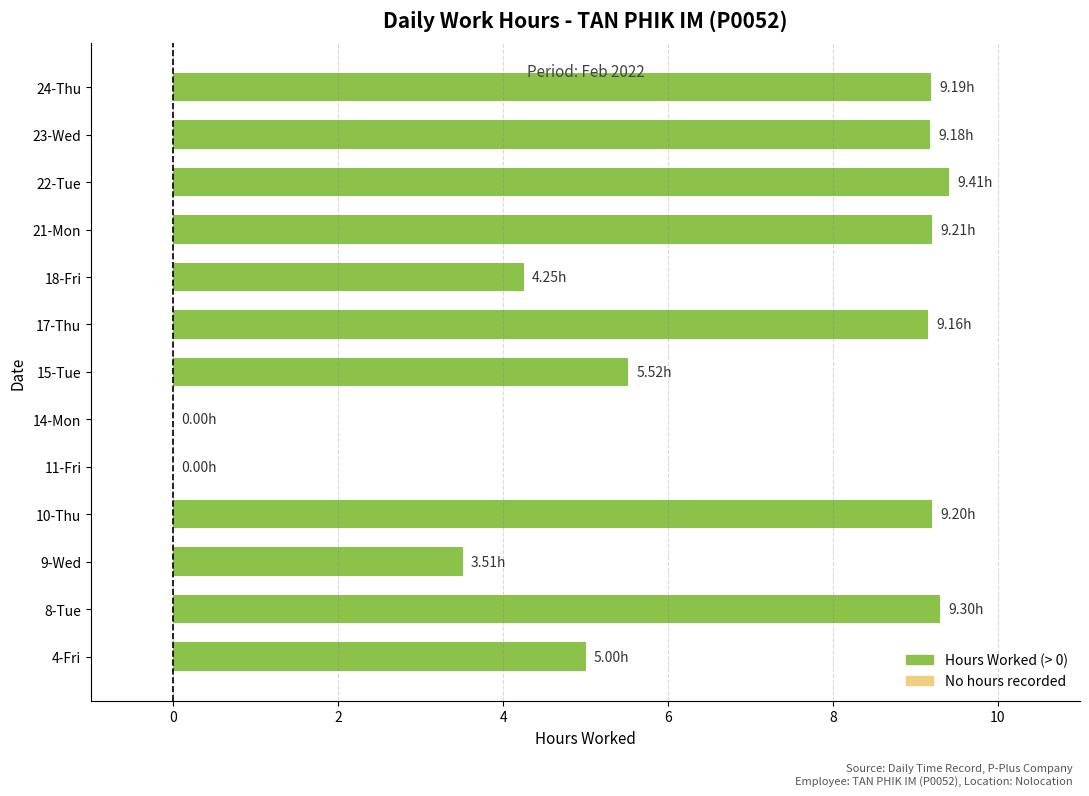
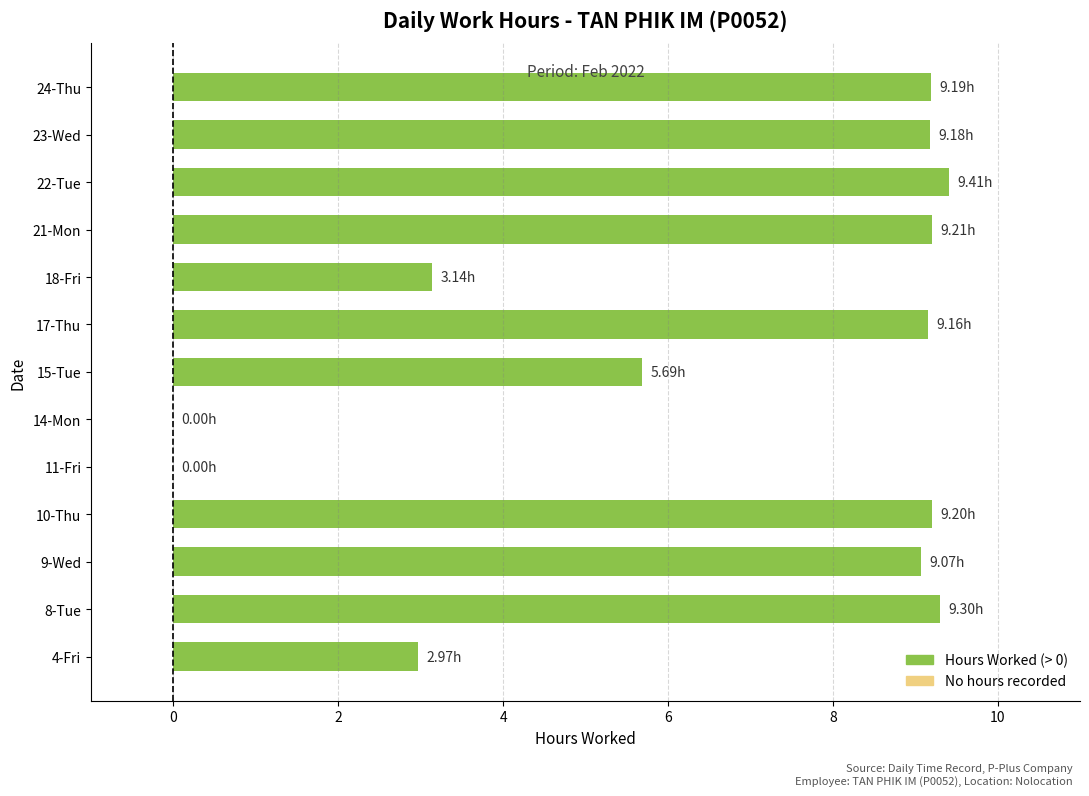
18-Fri: 4.25h -> 3.14h
15-Tue: 5.52h -> 5.69h
9-Wed: 3.51h -> 9.07h
4-Fri: 5.00h -> 2.97h
